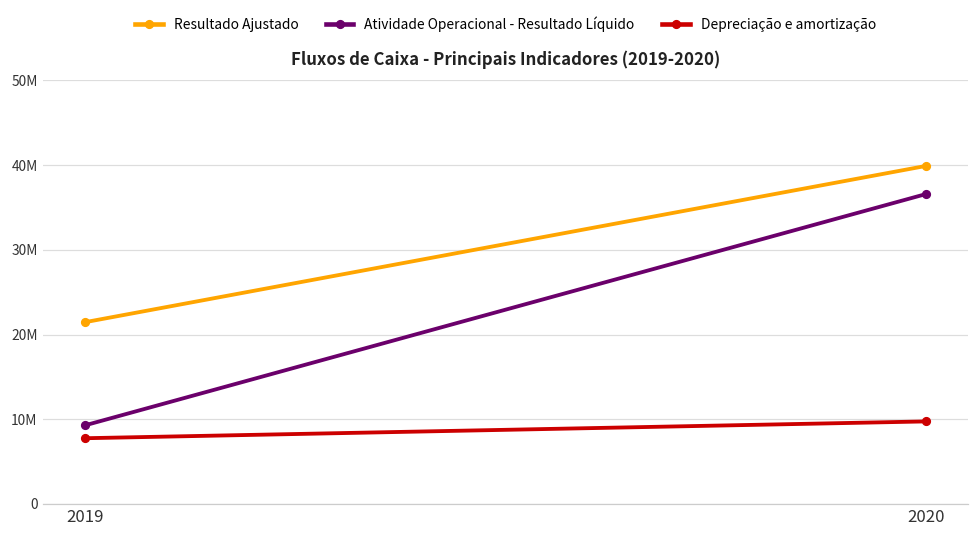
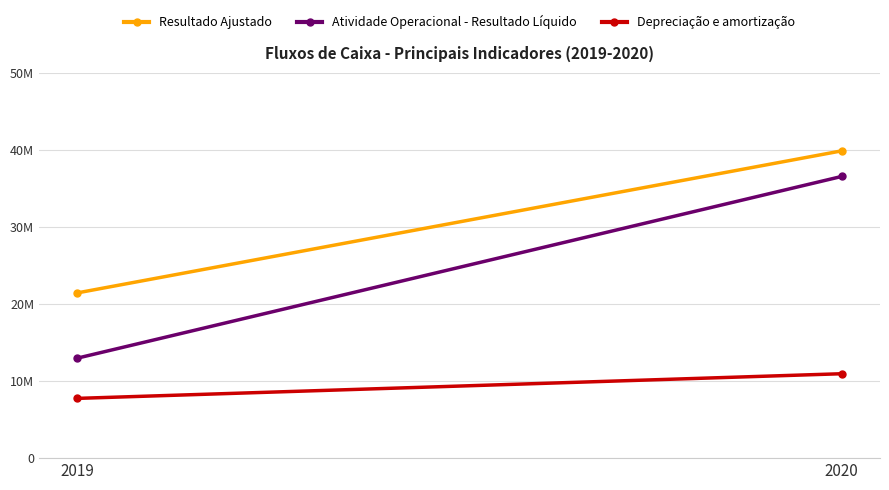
Atividade Operacional - Resultado Líquido, 2019: 9000000 -> 13000000
Depreciação e amortização, 2020: 10000000 -> 11000000
